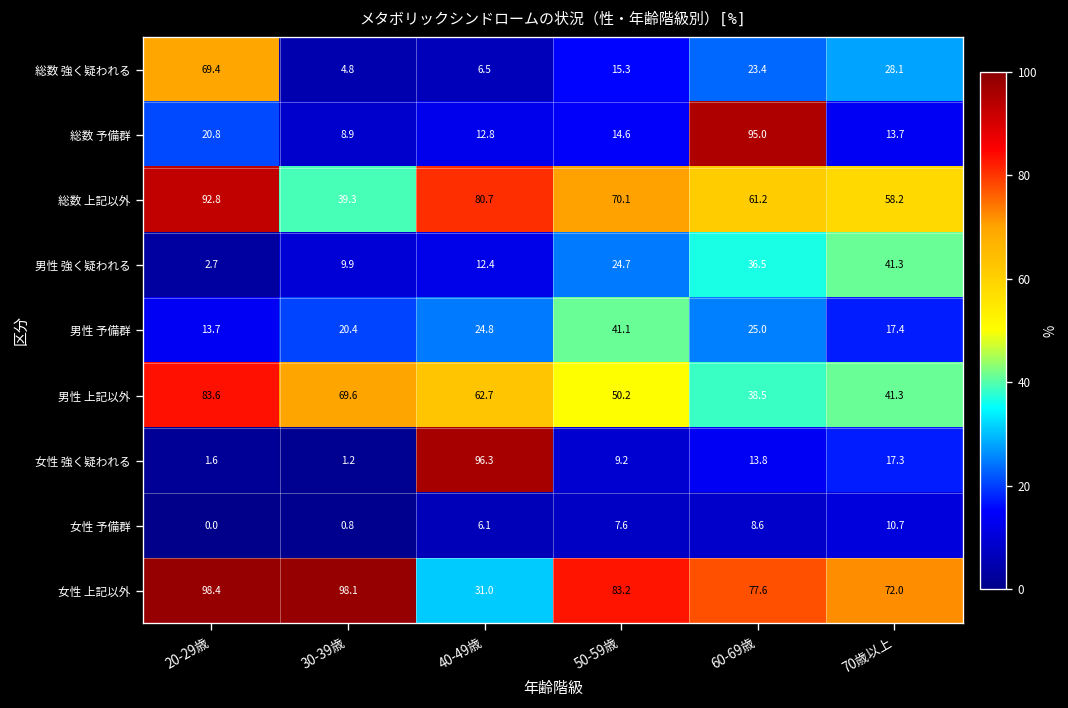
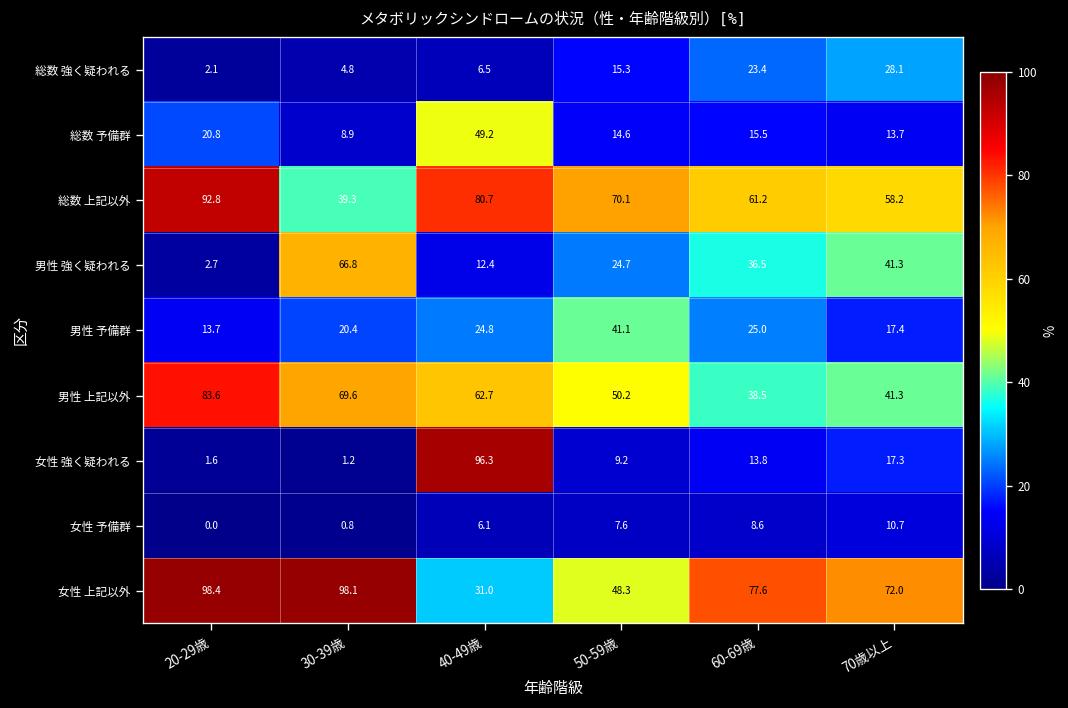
総数 強く疑われる, 20-29歳: 69.4 -> 2.1
総数 予備群, 40-49歳: 12.8 -> 49.2
総数 予備群, 60-69歳: 95.0 -> 15.5
男性 強く疑われる, 30-39歳: 9.9 -> 66.8
女性 上記以外, 50-59歳: 83.2 -> 48.3
